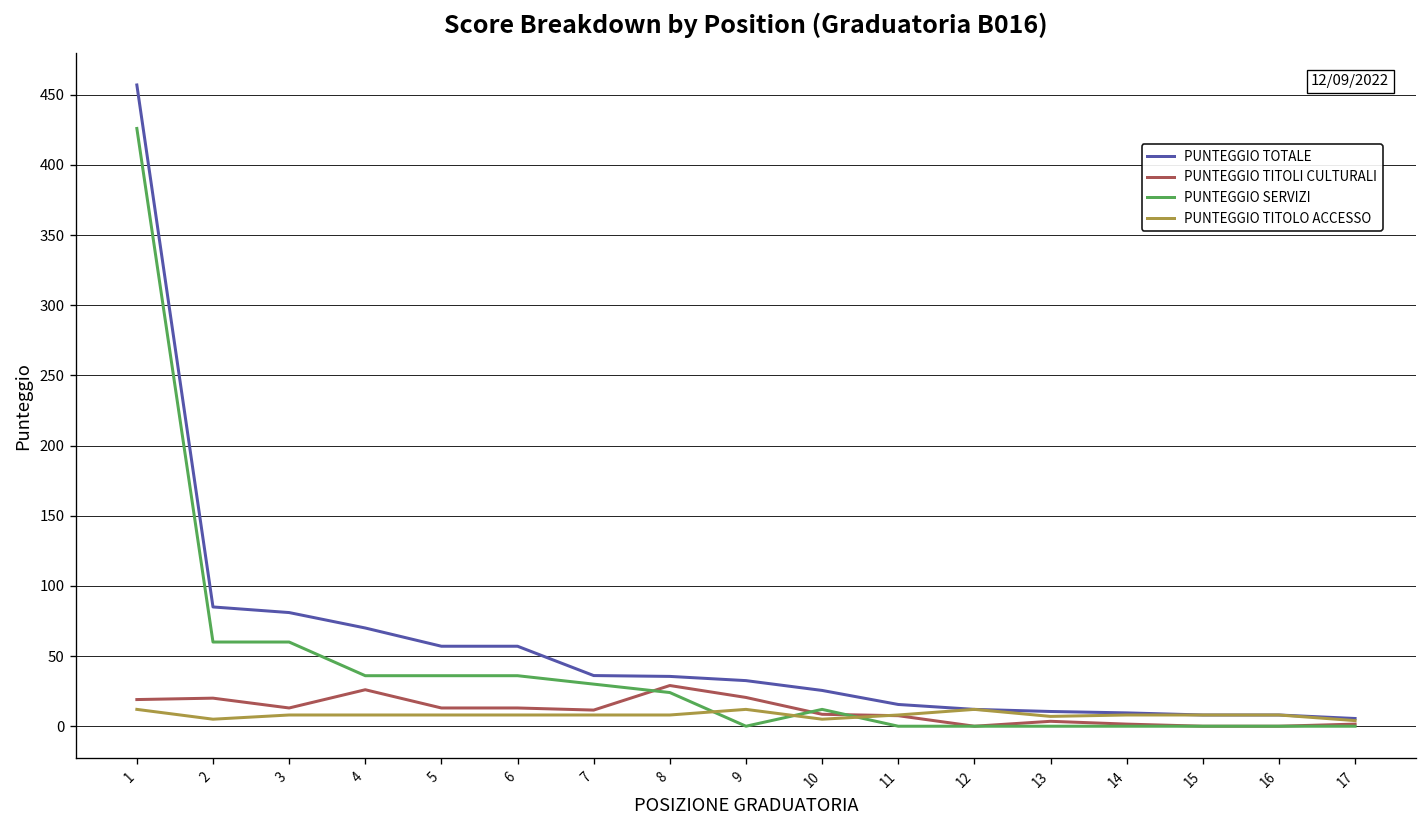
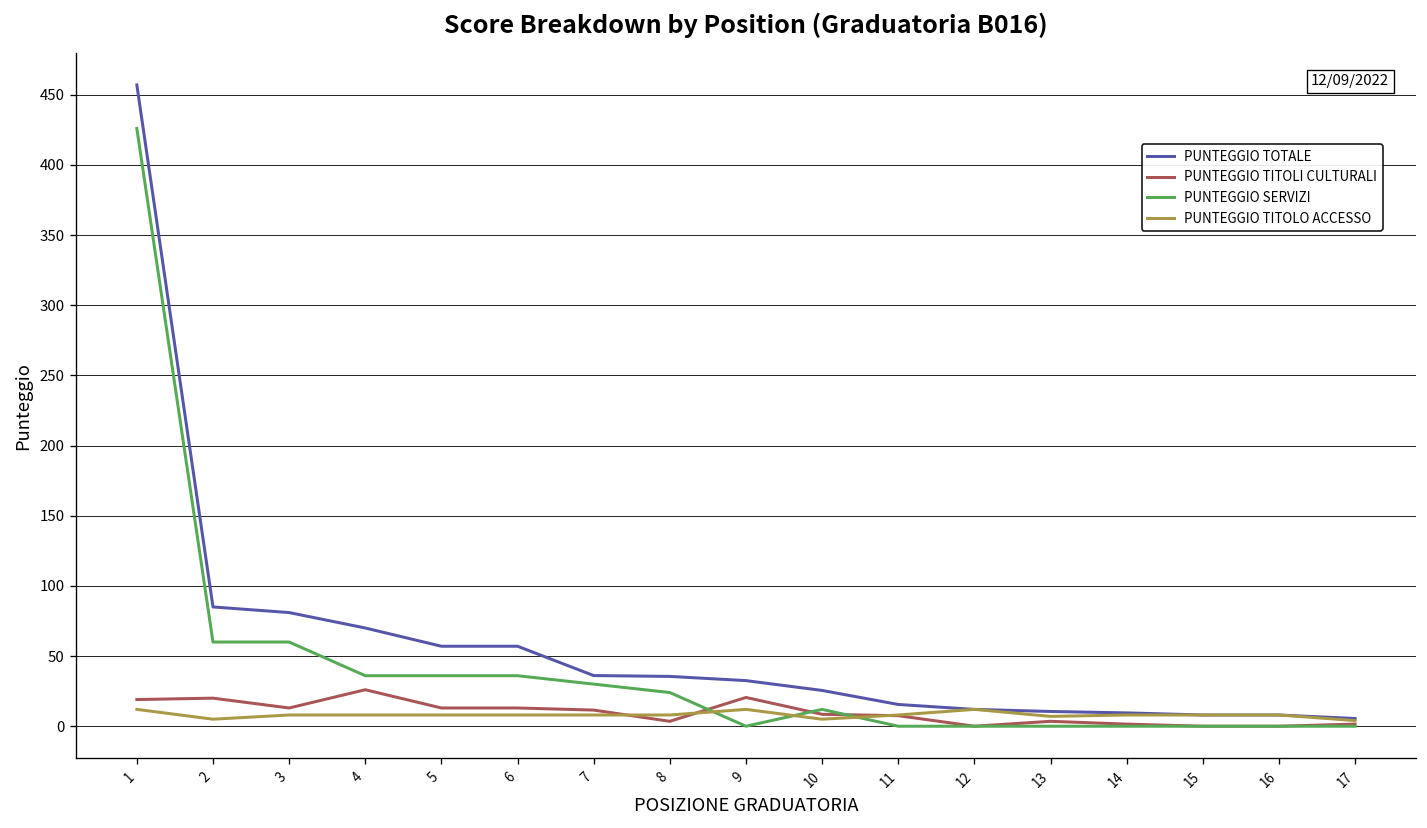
PUNTEGGIO TITOLI CULTURALI, 8: 29 -> 4
